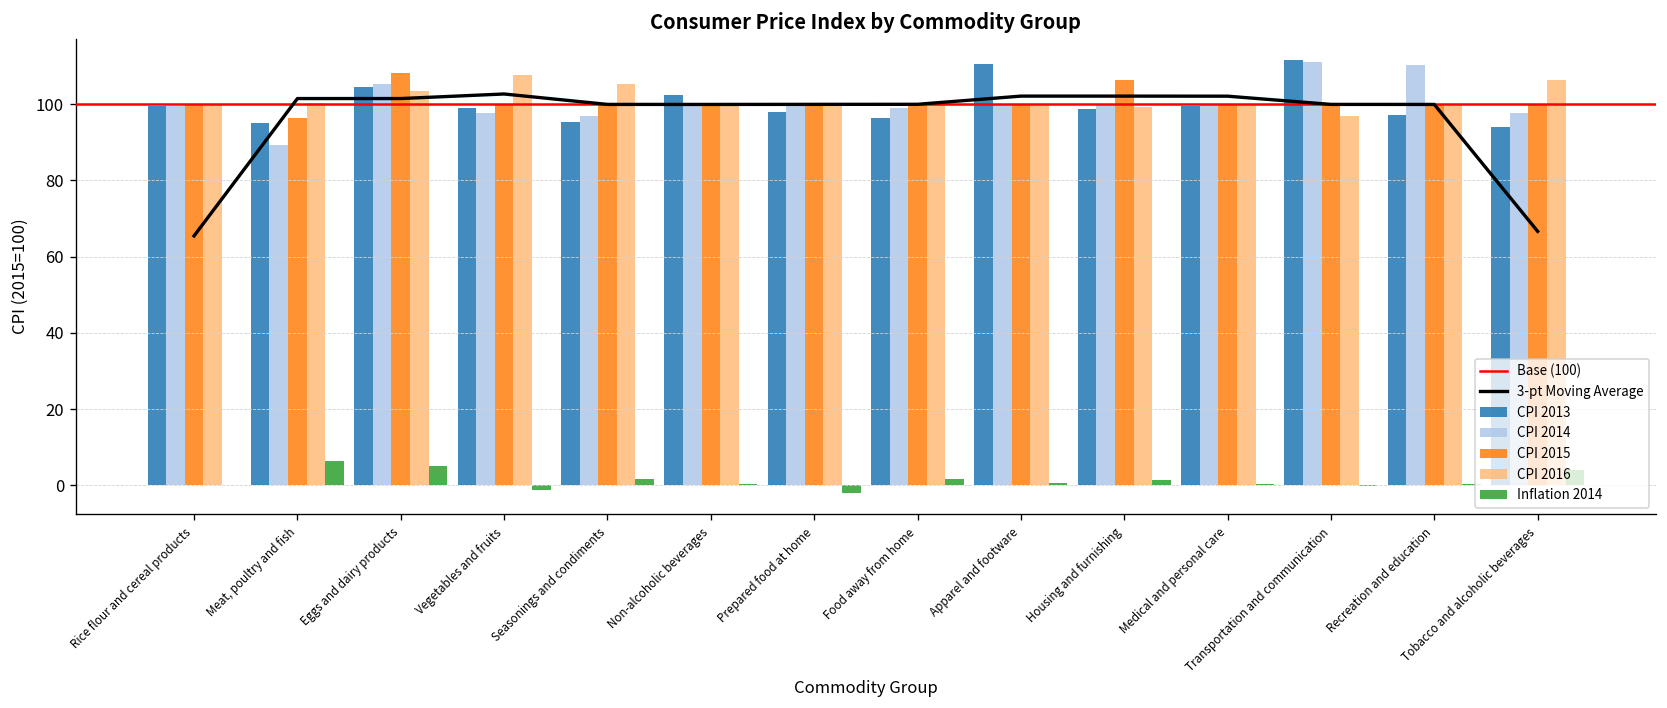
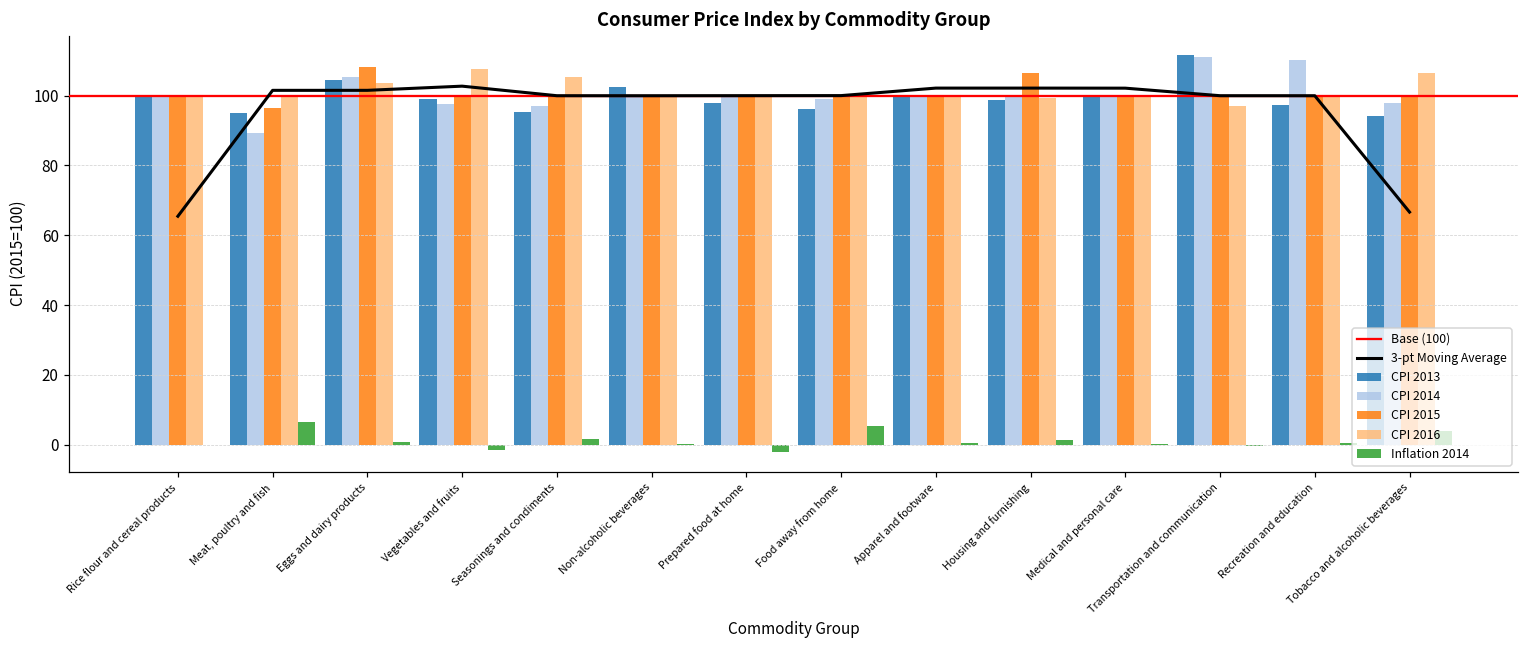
Inflation 2014, Eggs and dairy products: 5 -> 1
Inflation 2014, Food away from home: 2 -> 5
CPI 2013, Apparel and footware: 111 -> 100
